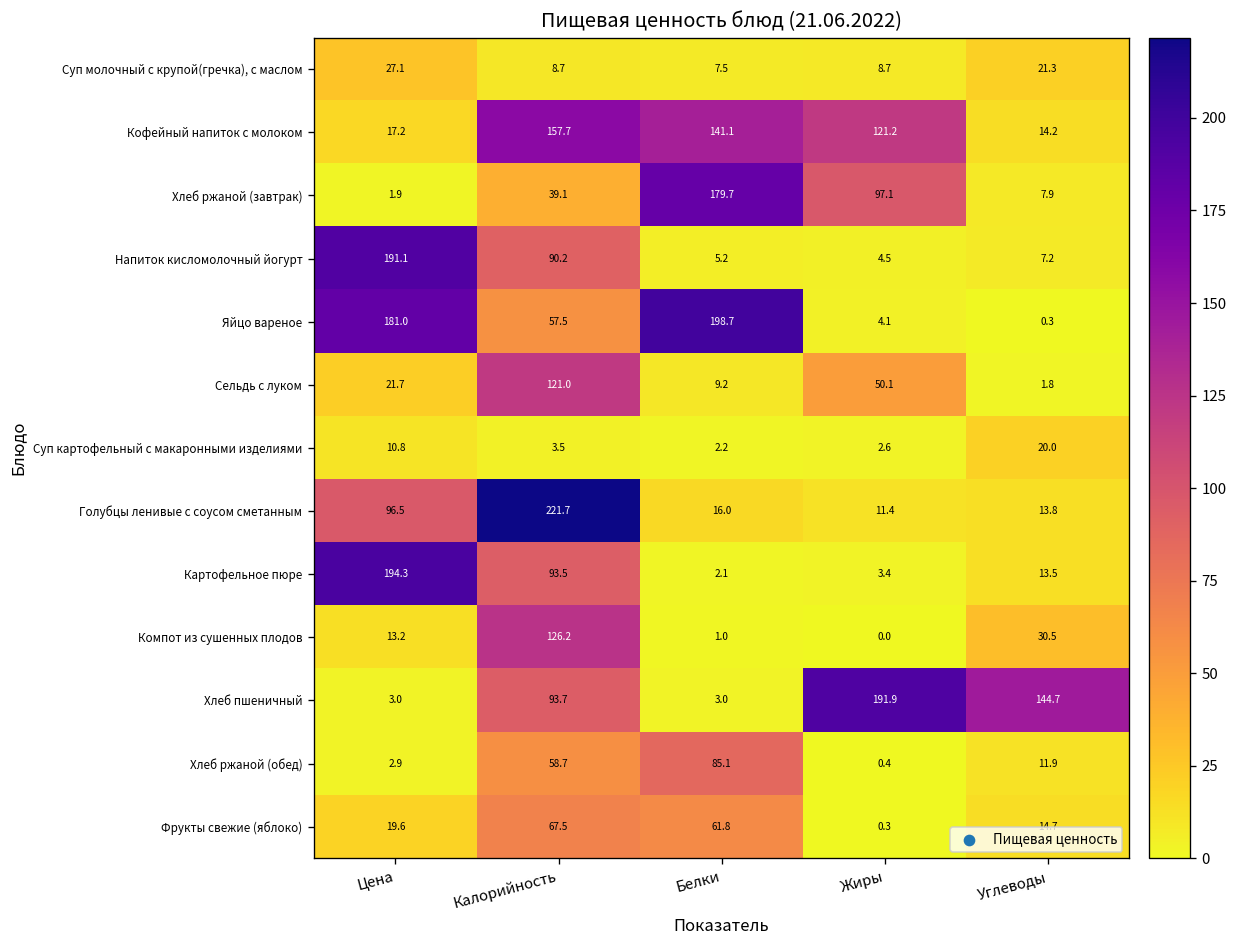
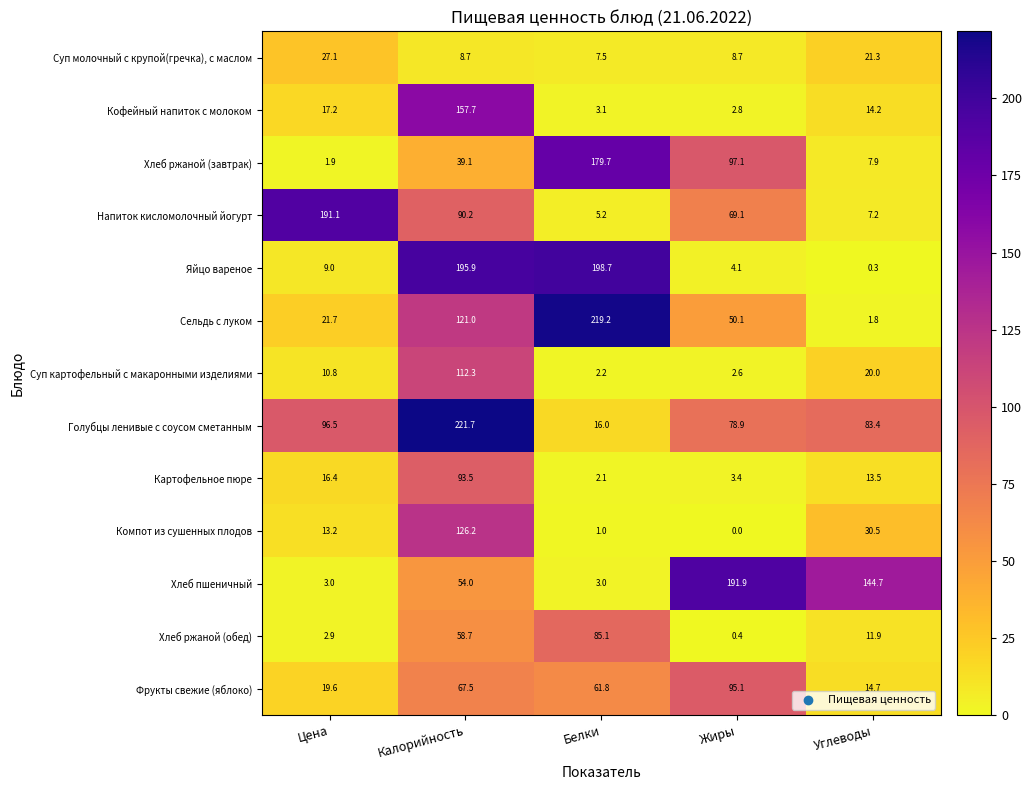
Кофейный напиток с молоком, Белки: 141.1 -> 3.1
Кофейный напиток с молоком, Жиры: 121.2 -> 2.8
Напиток кисломолочный йогурт, Жиры: 4.5 -> 69.1
Яйцо вареное, Цена: 181.0 -> 9.0
Яйцо вареное, Калорийность: 57.5 -> 195.9
Сельдь с луком, Белки: 9.2 -> 219.2
Суп картофельный с макаронными изделиями, Калорийность: 3.5 -> 112.3
Голубцы ленивые с соусом сметанным, Жиры: 11.4 -> 78.9
Голубцы ленивые с соусом сметанным, Углеводы: 13.8 -> 83.4
Картофельное пюре, Цена: 194.3 -> 16.4
Хлеб пшеничный, Калорийность: 93.7 -> 54.0
Фрукты свежие (яблоко), Жиры: 0.3 -> 95.1
